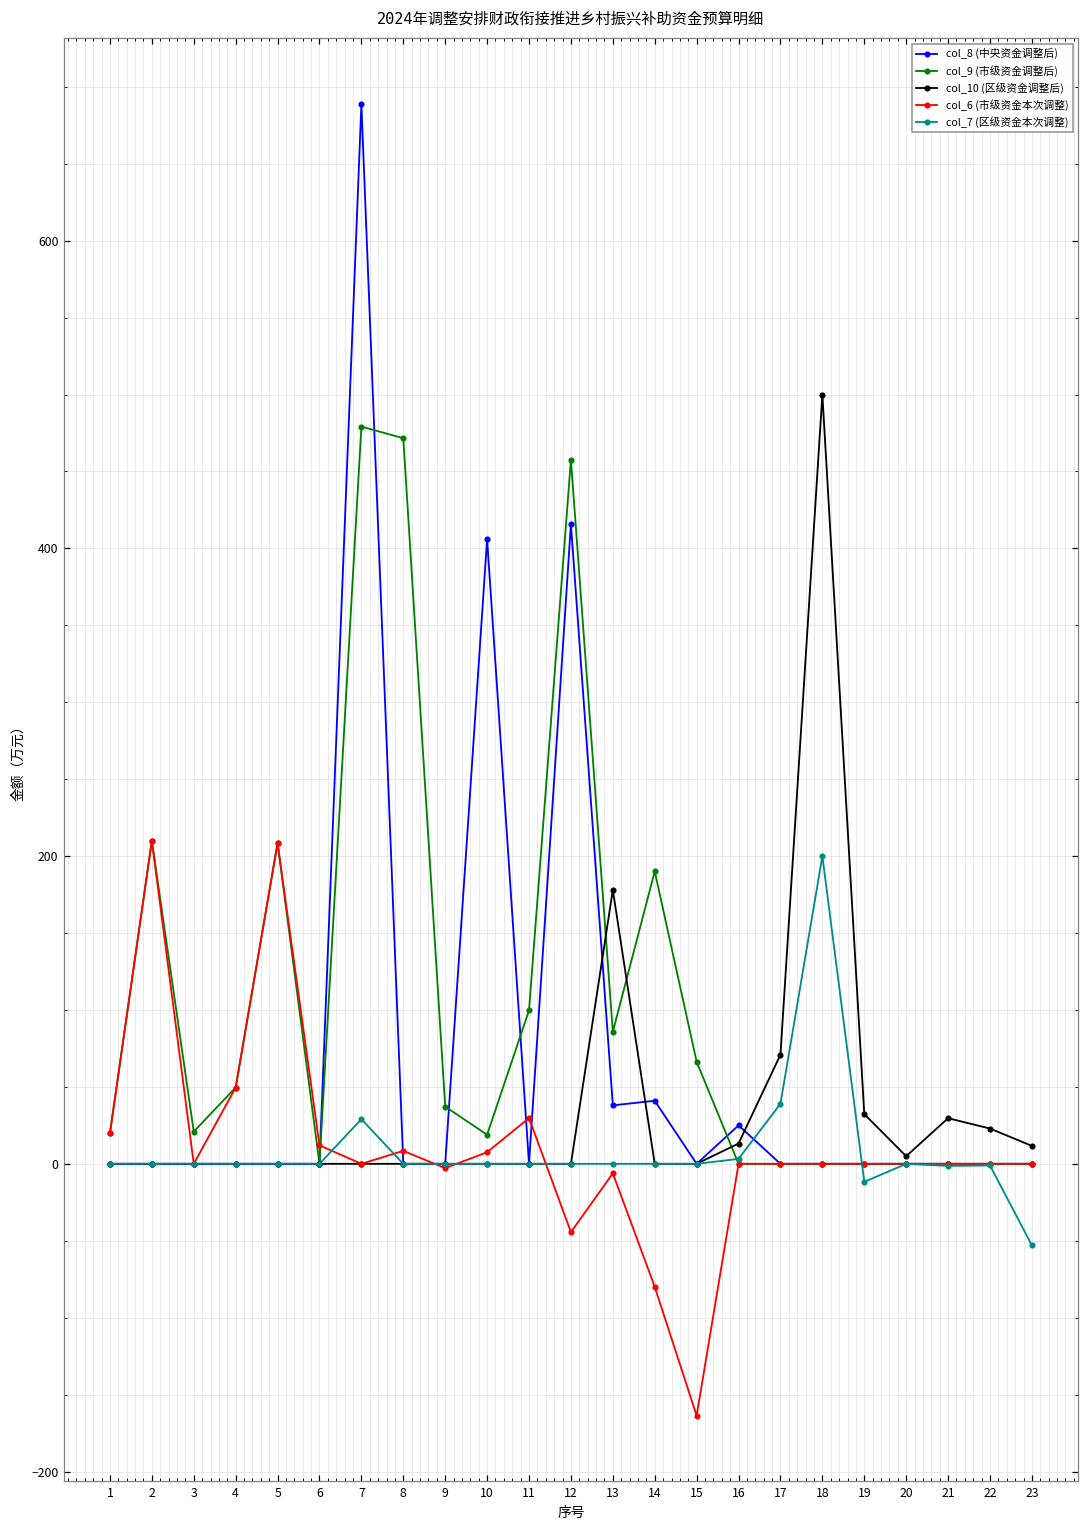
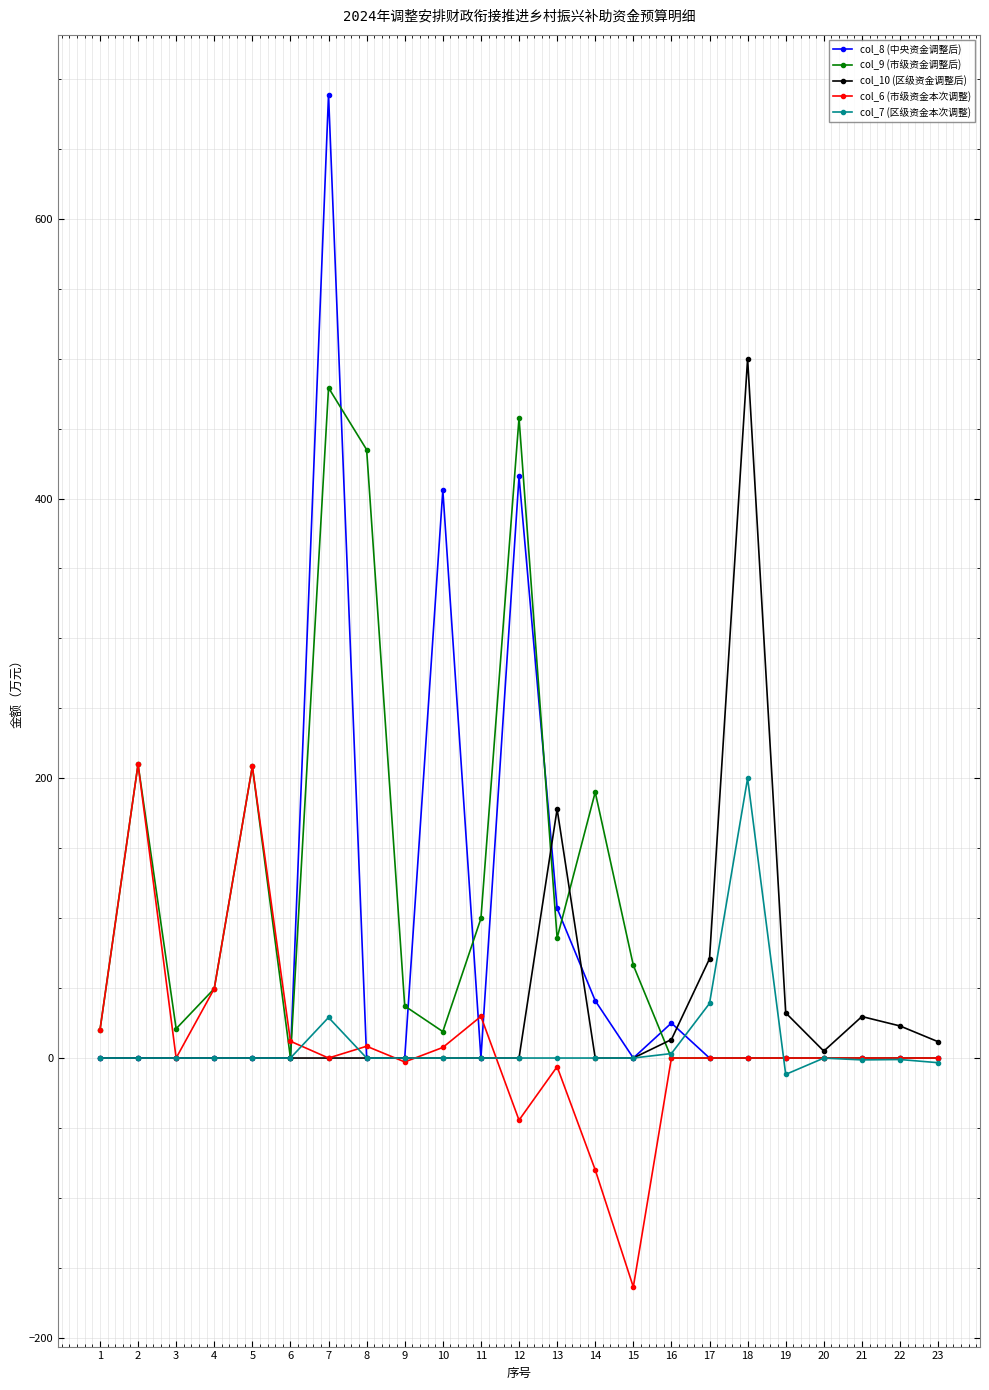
col_9 (市级资金调整后), 8: 472 -> 435
col_8 (中央资金调整后), 13: 38 -> 107
col_7 (区级资金本次调整), 23: -53 -> -3
